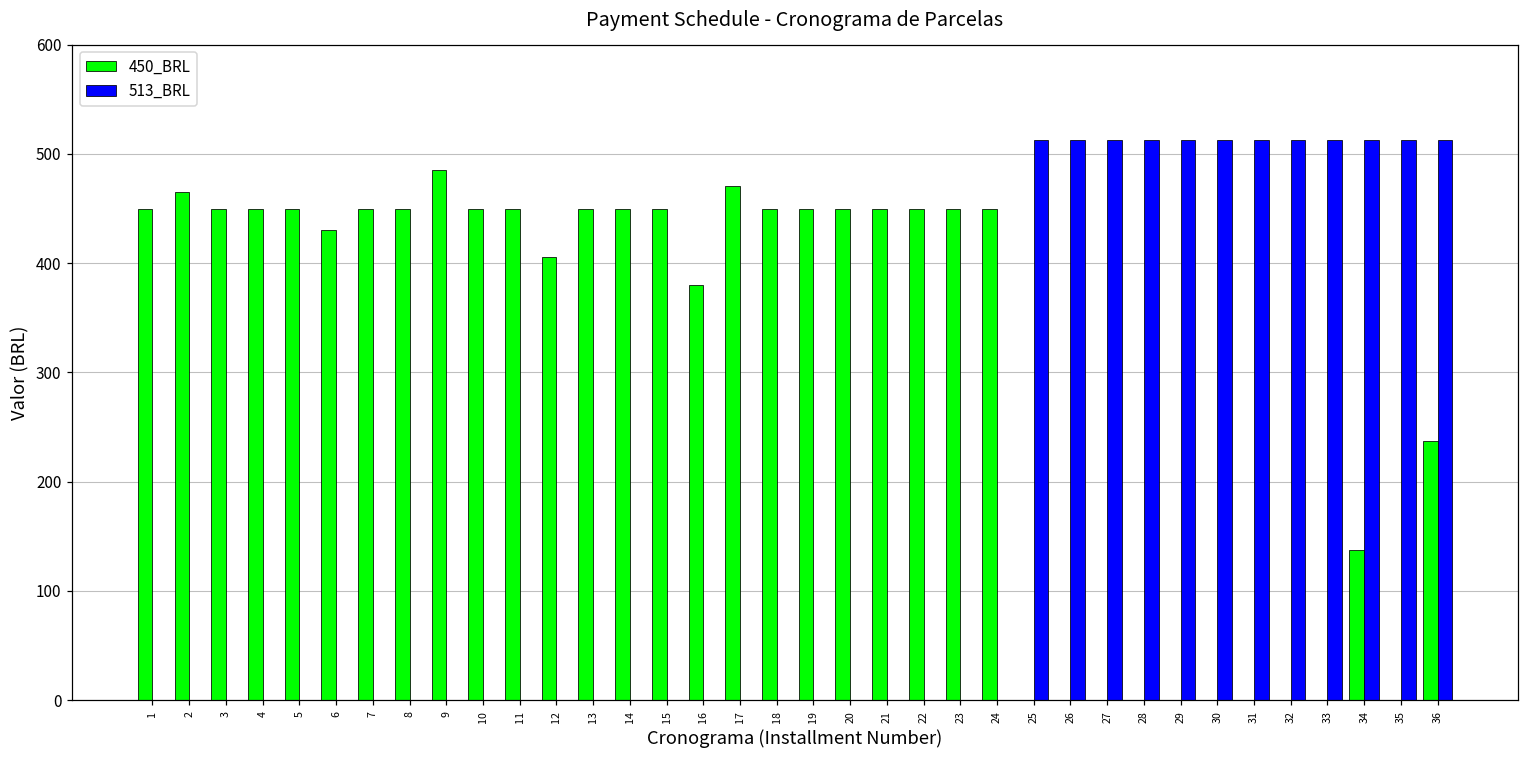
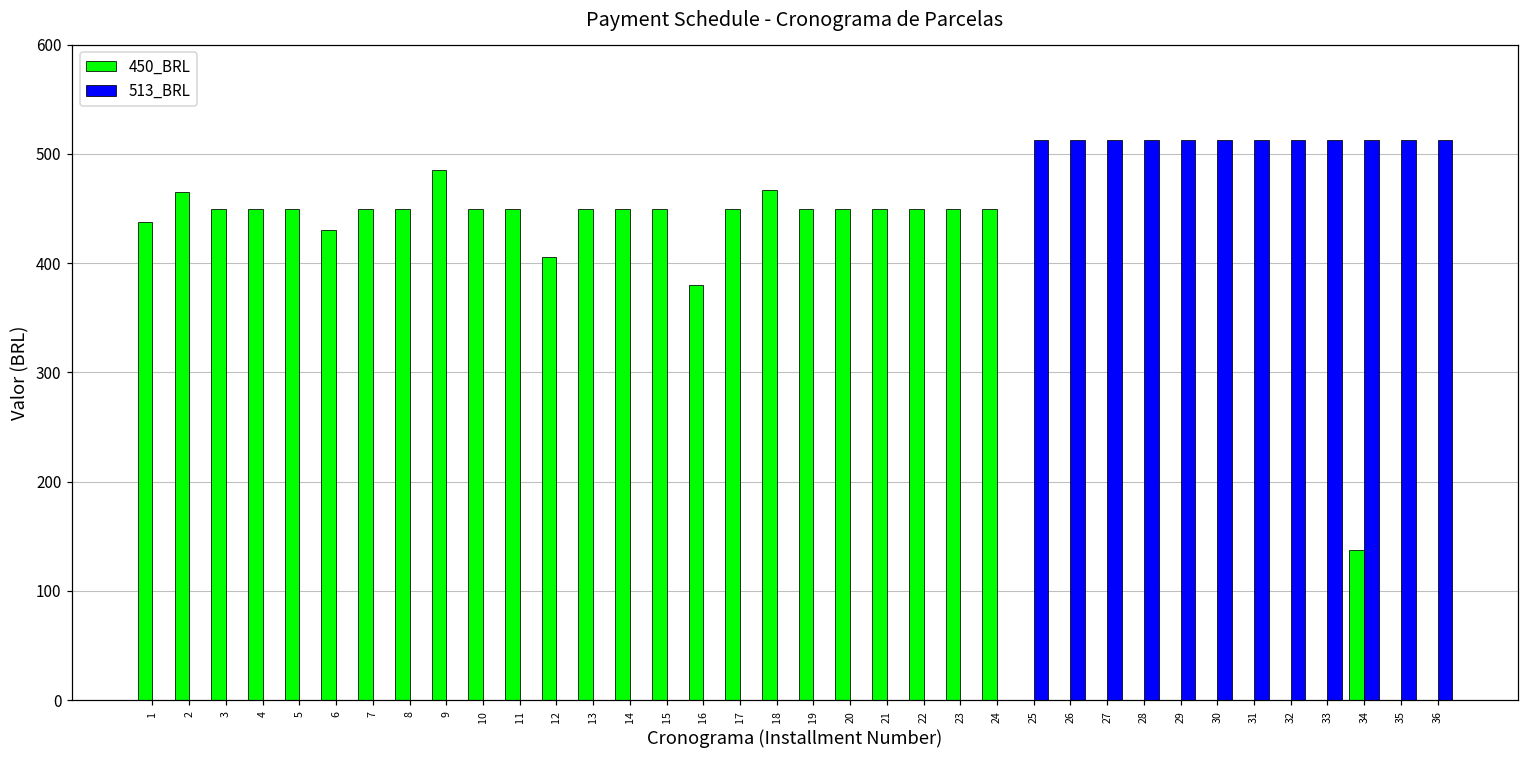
450_BRL, 1: 450 -> 440
450_BRL, 17: 470 -> 450
450_BRL, 18: 450 -> 470
450_BRL, 36: 240 -> 0
